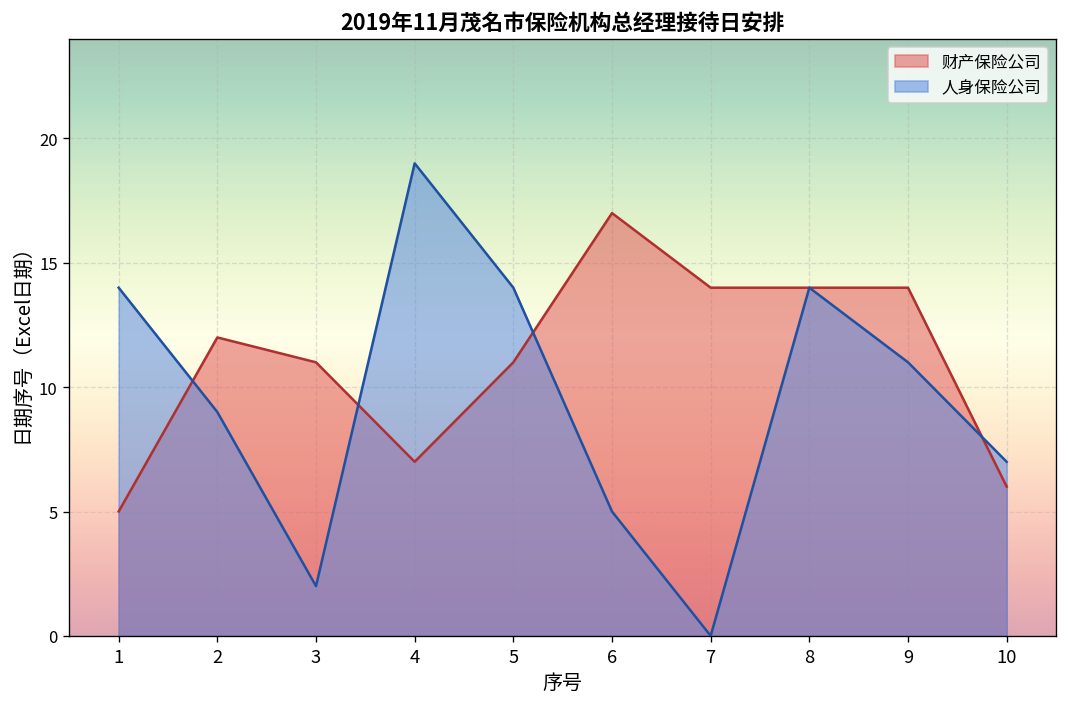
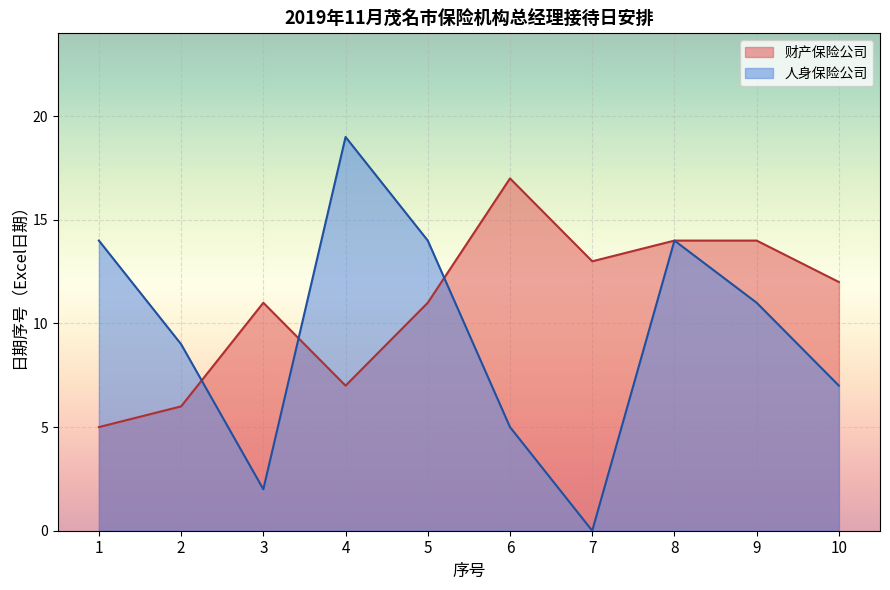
财产保险公司, 2: 12.0 -> 6.0
财产保险公司, 7: 14.0 -> 13.0
财产保险公司, 10: 6.0 -> 12.0
